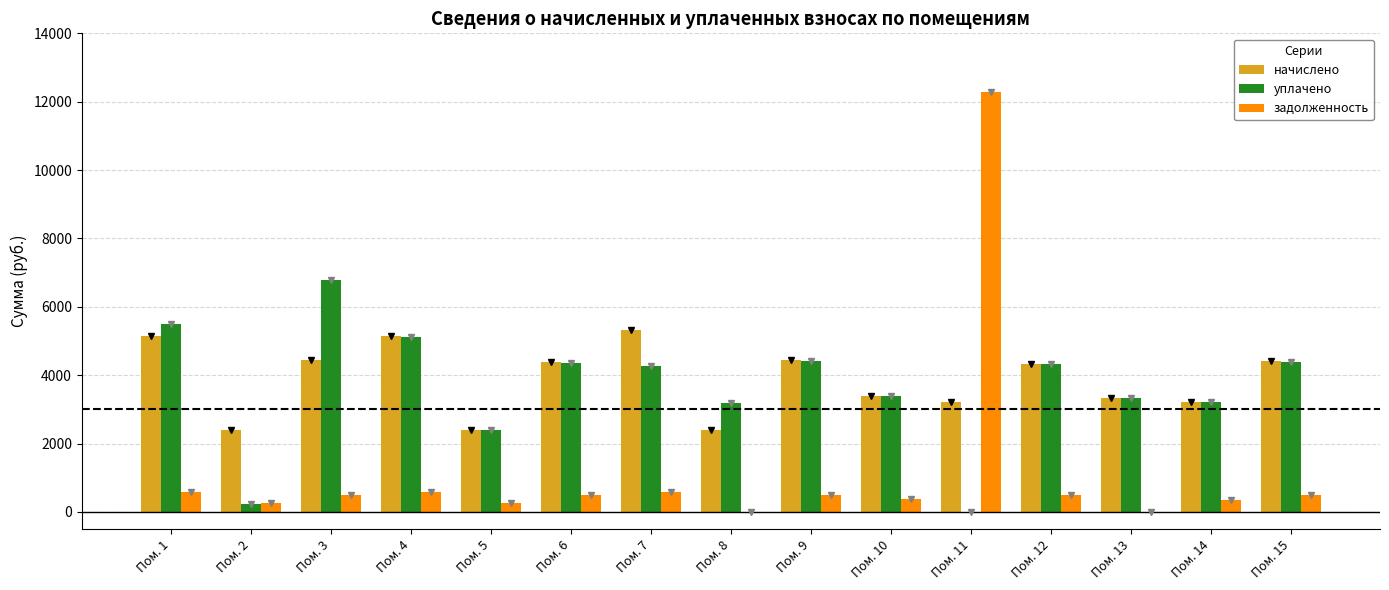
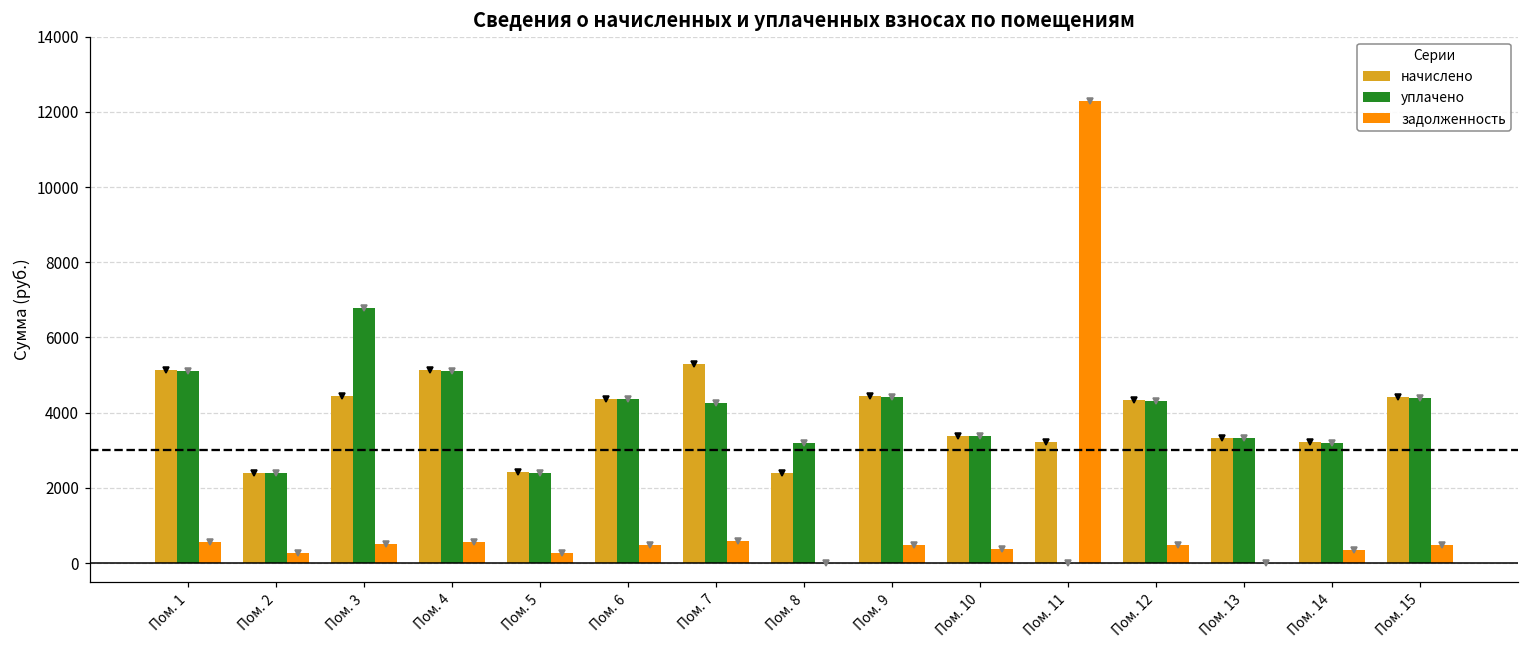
уплачено, Пом. 1: 5500 -> 5100
уплачено, Пом. 2: 200 -> 2400
